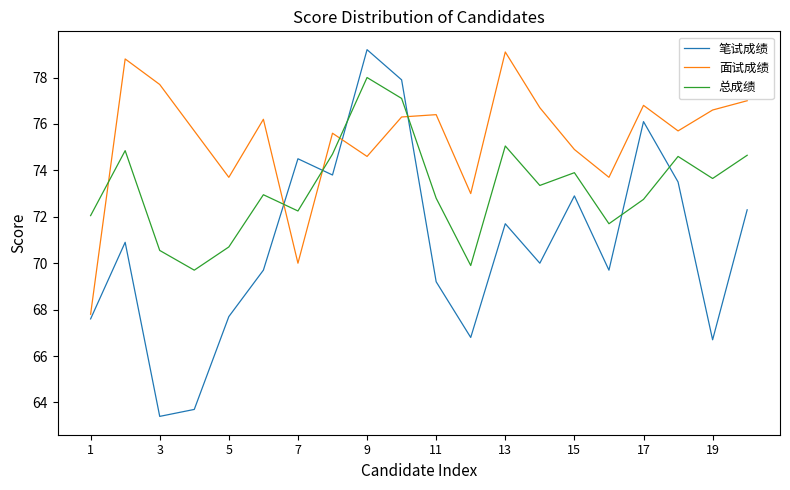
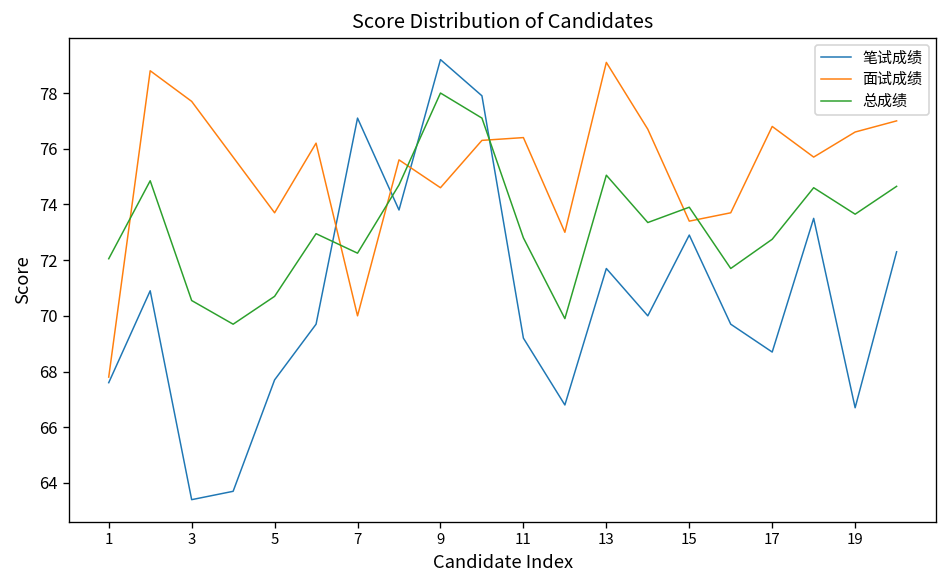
笔试成绩, 7: 74.5 -> 77.1
面试成绩, 15: 74.9 -> 73.4
笔试成绩, 17: 76.1 -> 68.7
